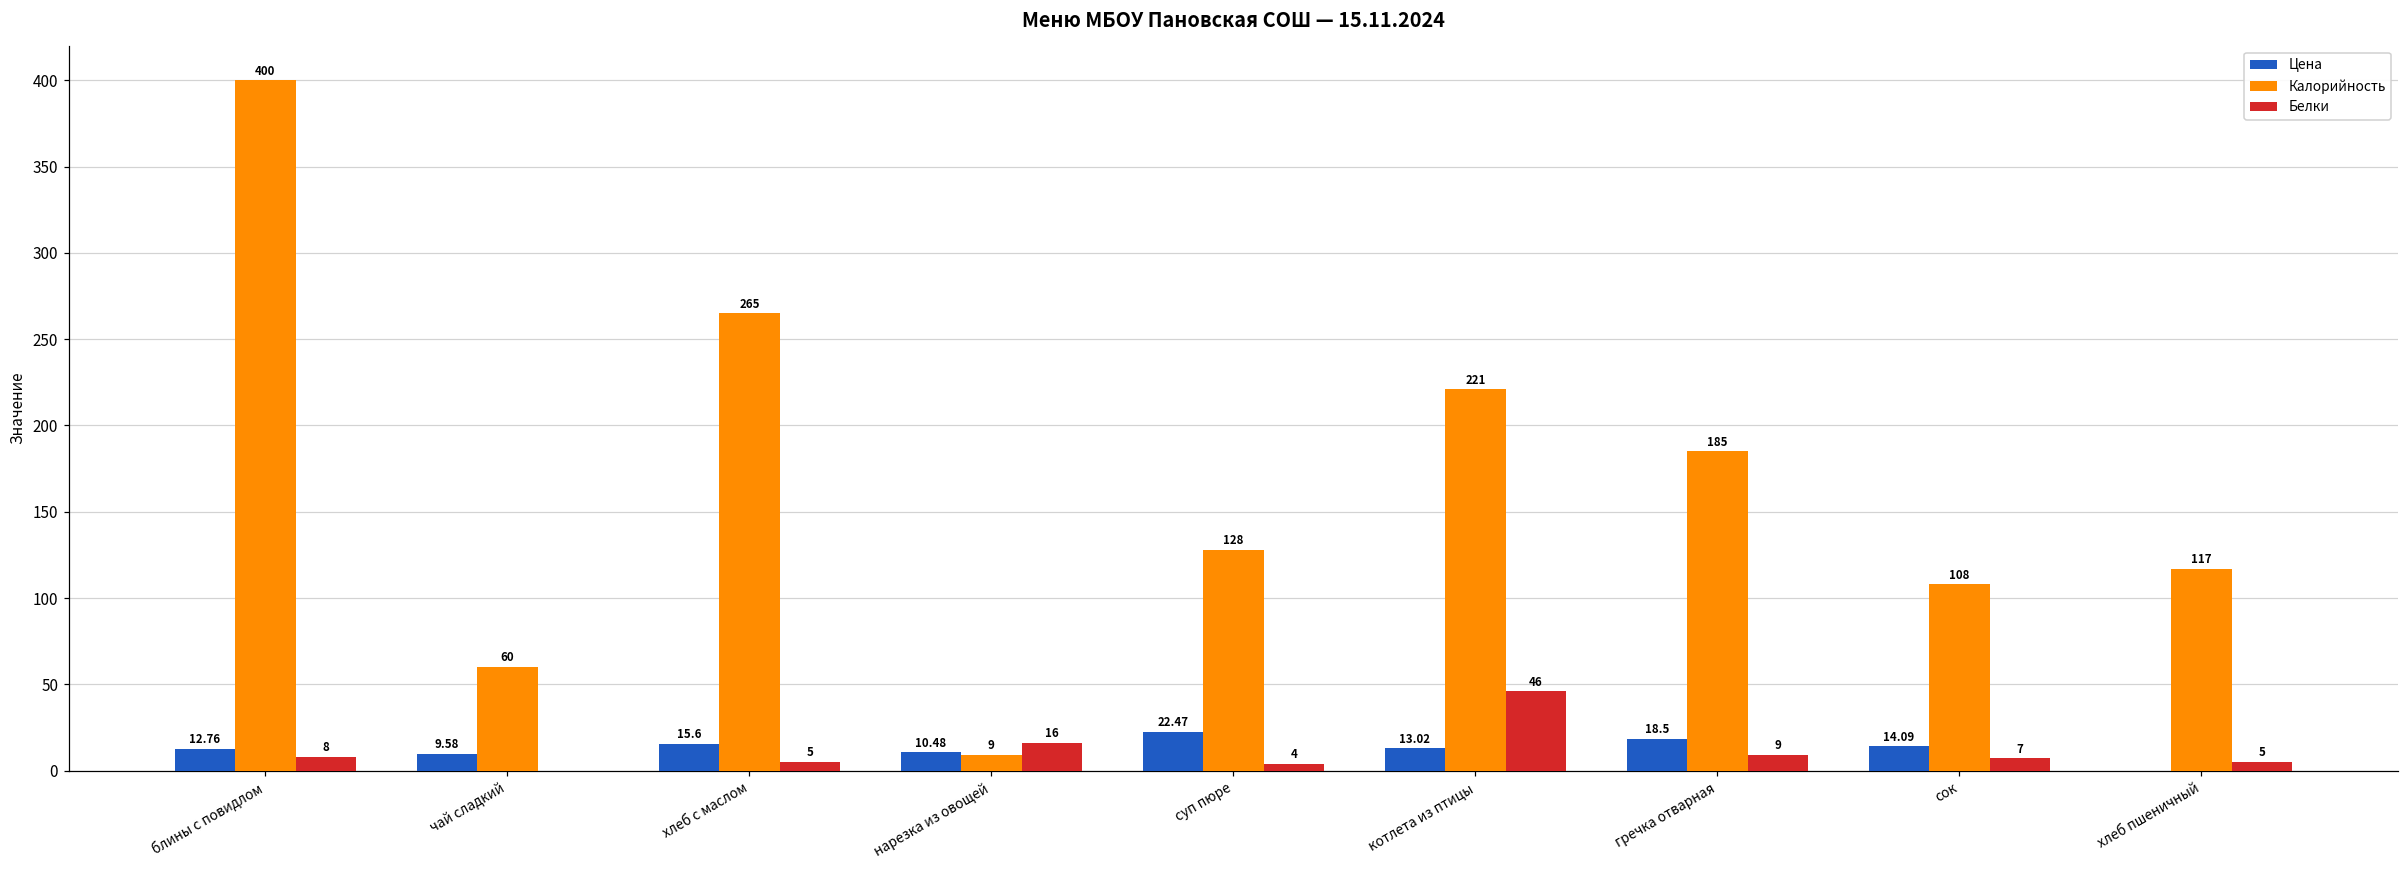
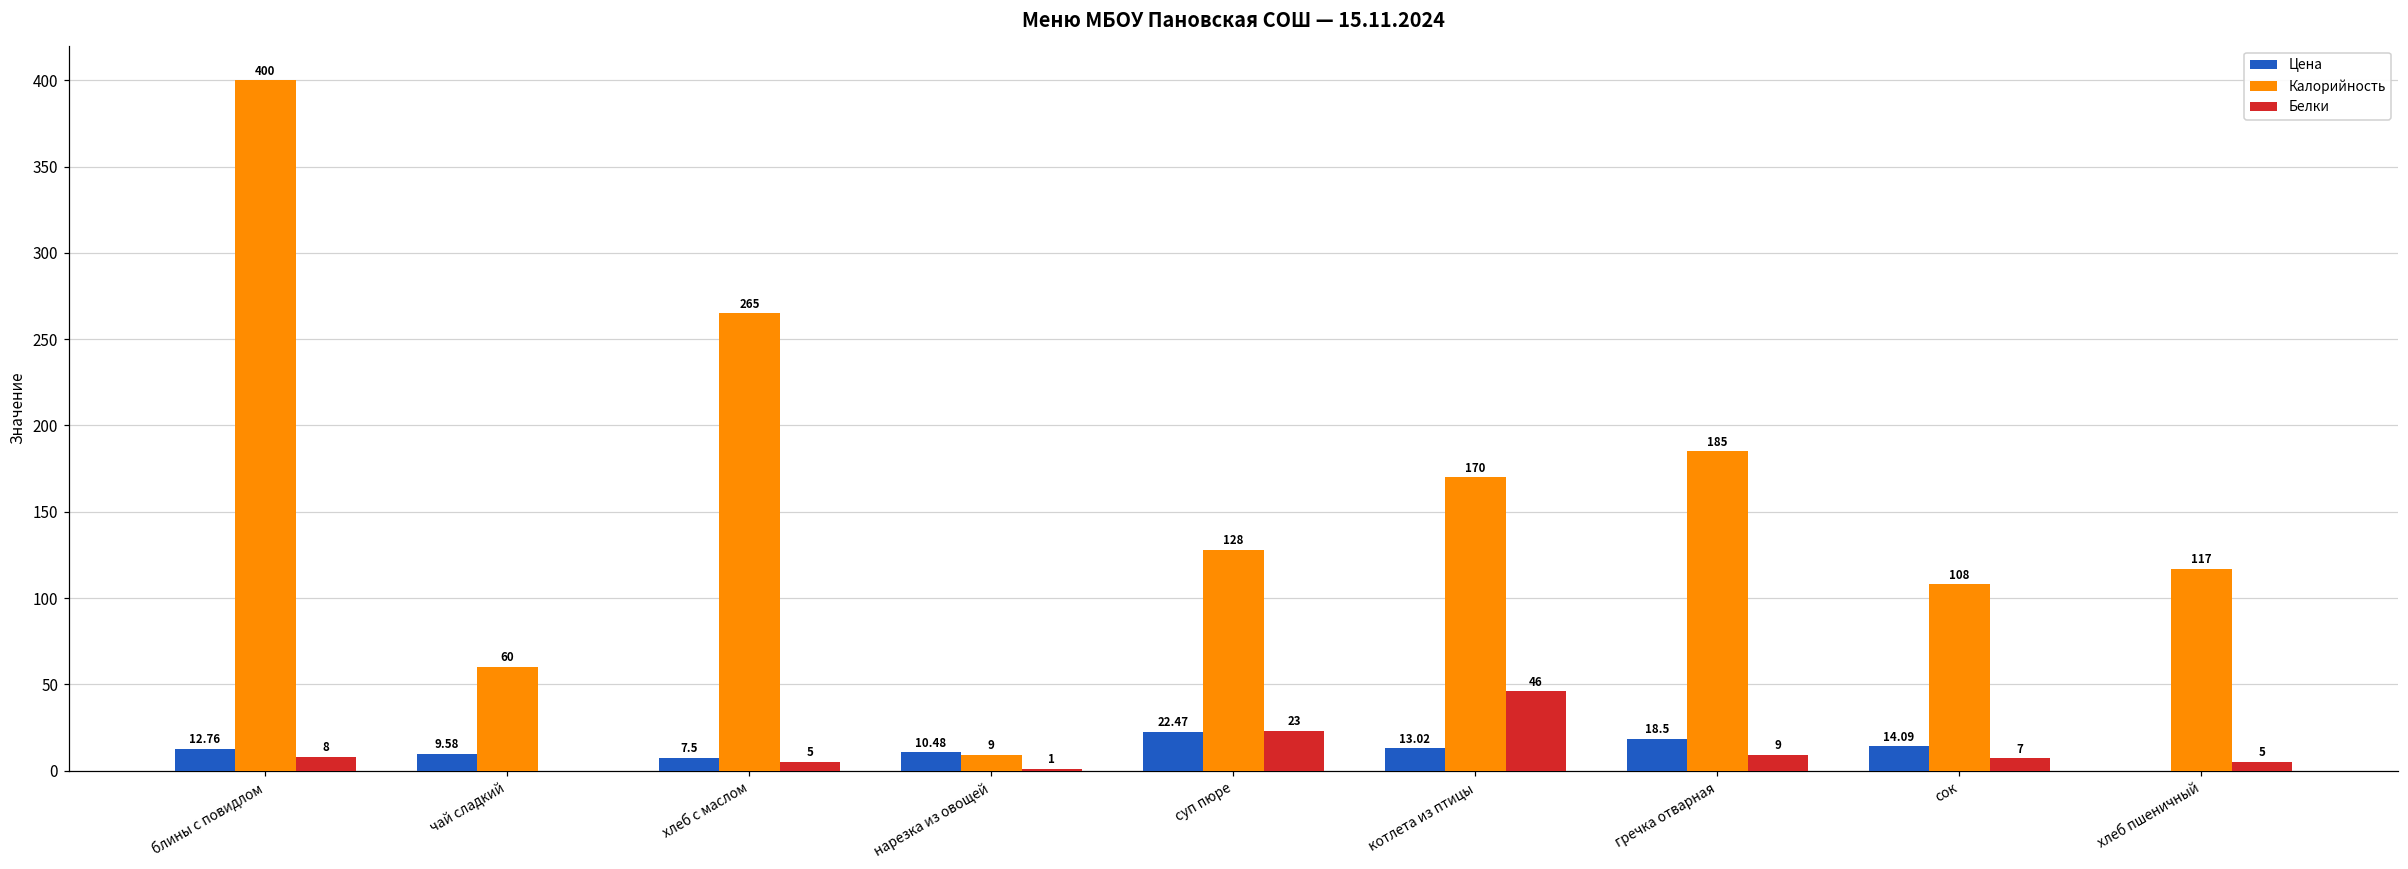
Цена, хлеб с маслом: 15.6 -> 7.5
Белки, нарезка из овощей: 16 -> 1
Белки, суп пюре: 4 -> 23
Калорийность, котлета из птицы: 221 -> 170
